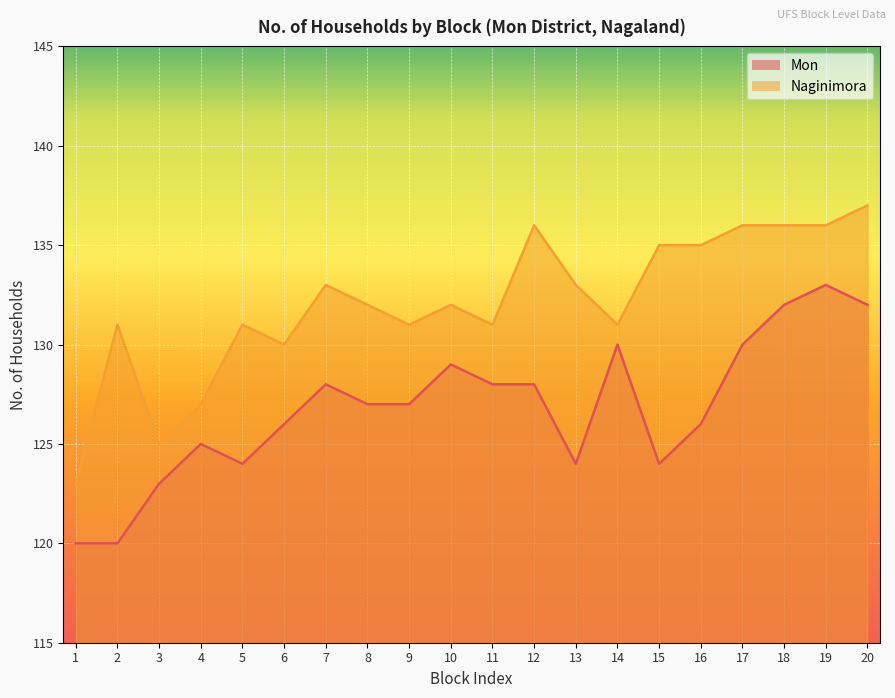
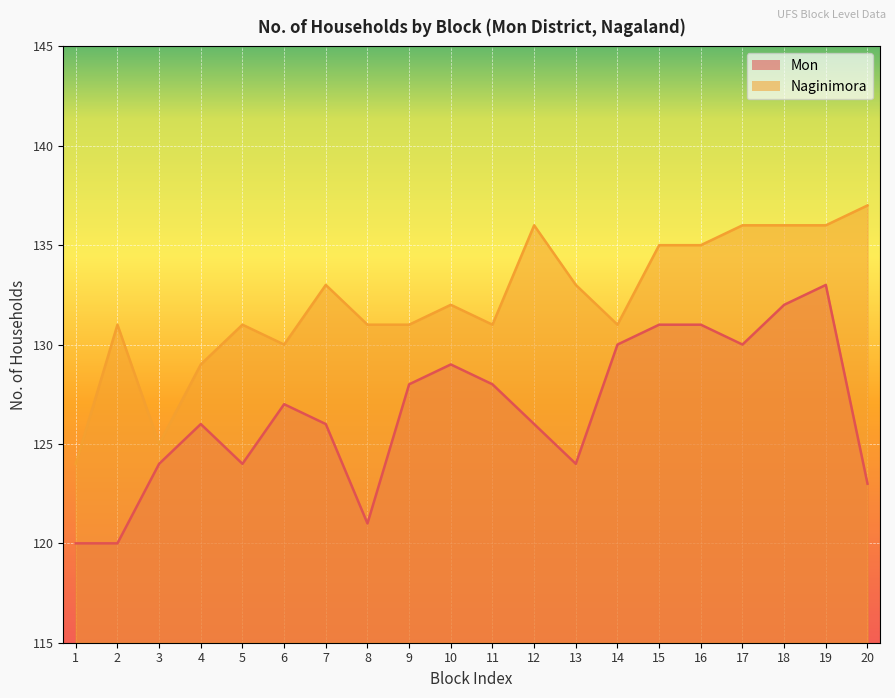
Naginimora, 1: 123 -> 124
Mon, 3: 123 -> 124
Mon, 4: 125 -> 126
Naginimora, 4: 127 -> 129
Mon, 6: 126 -> 127
Mon, 7: 128 -> 126
Mon, 8: 127 -> 121
Naginimora, 8: 132 -> 131
Mon, 9: 127 -> 128
Mon, 12: 128 -> 126
Mon, 15: 124 -> 131
Mon, 16: 126 -> 131
Mon, 20: 132 -> 123
